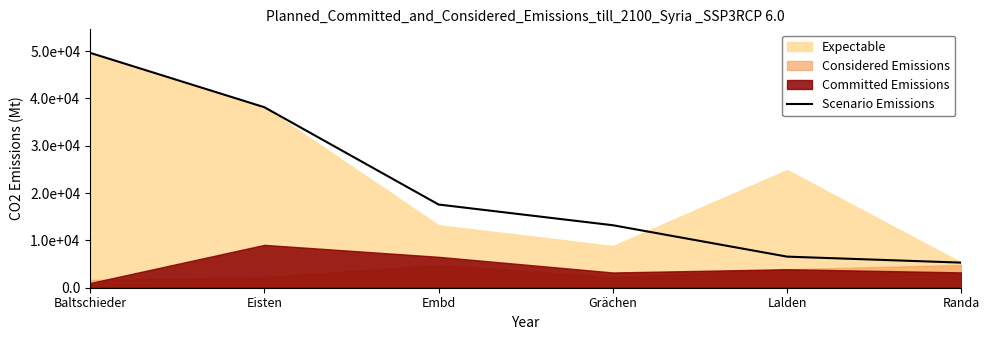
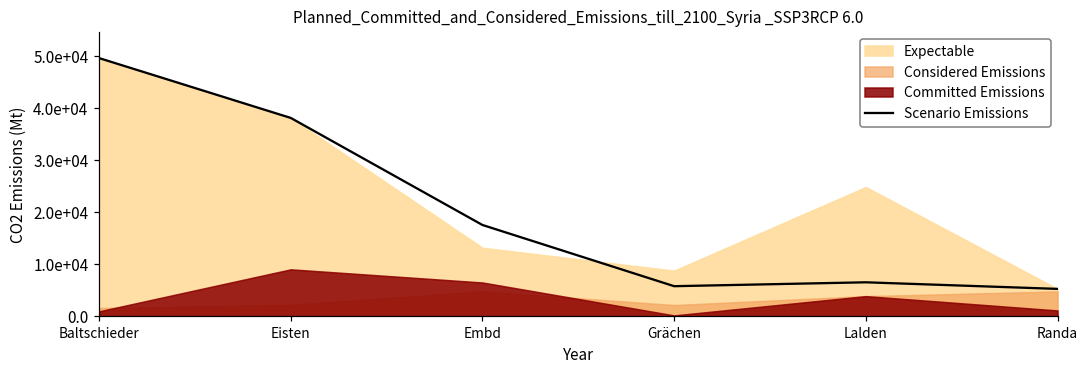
Scenario Emissions, Grächen: 13000 -> 6000
Committed Emissions, Grächen: 3000 -> 0
Committed Emissions, Randa: 3000 -> 1000
